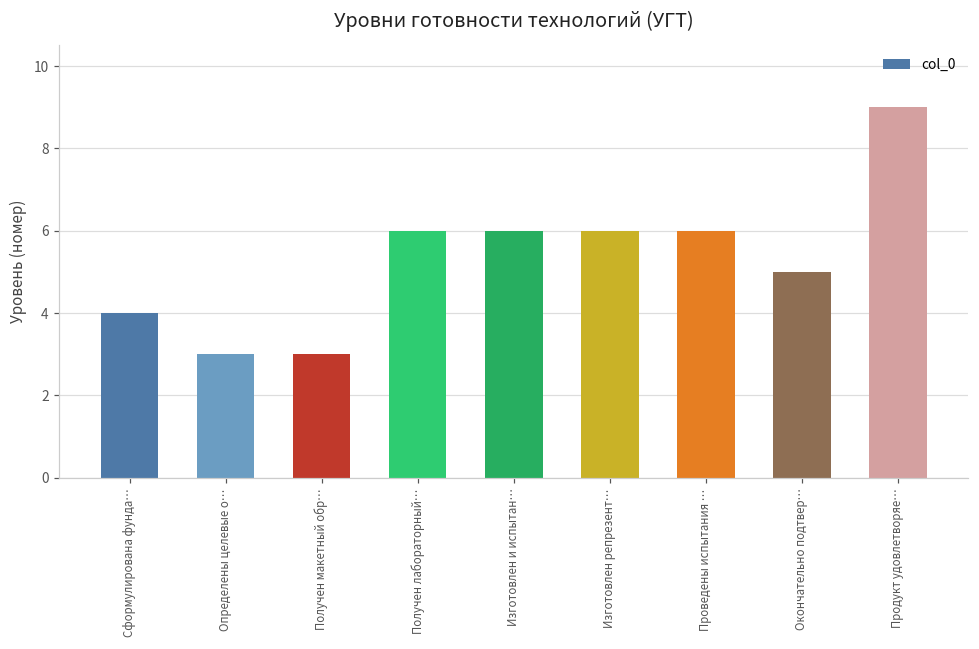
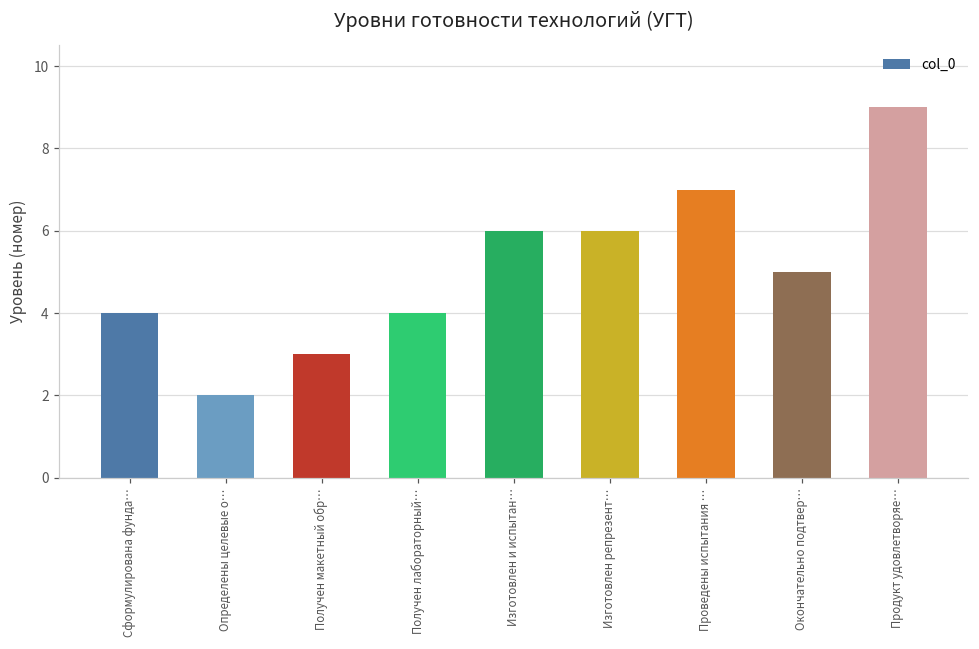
Определены целевые о…: 3 -> 2
Получен лабораторный…: 6 -> 4
Проведены испытания …: 6 -> 7
